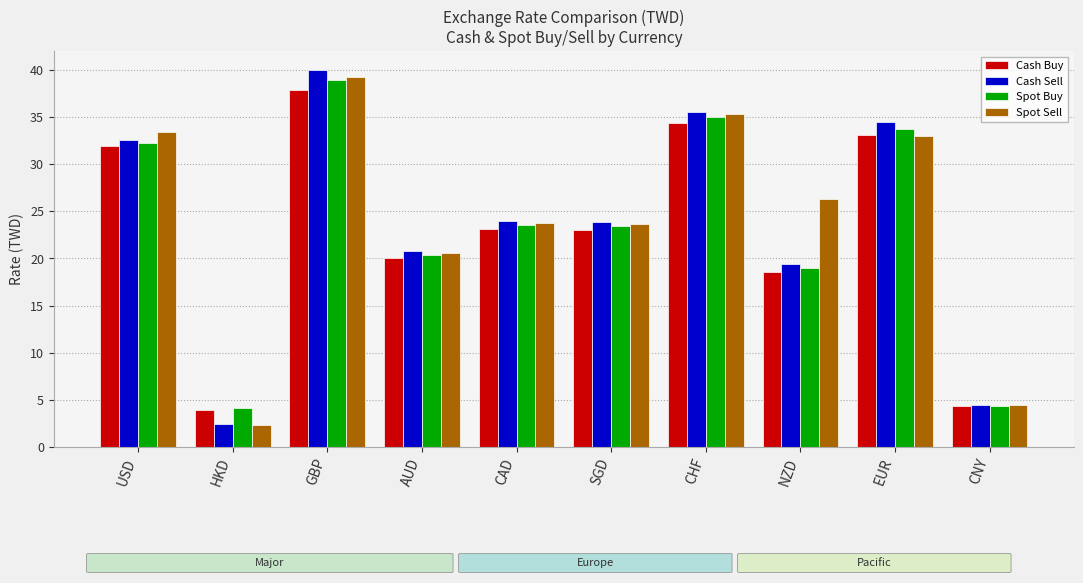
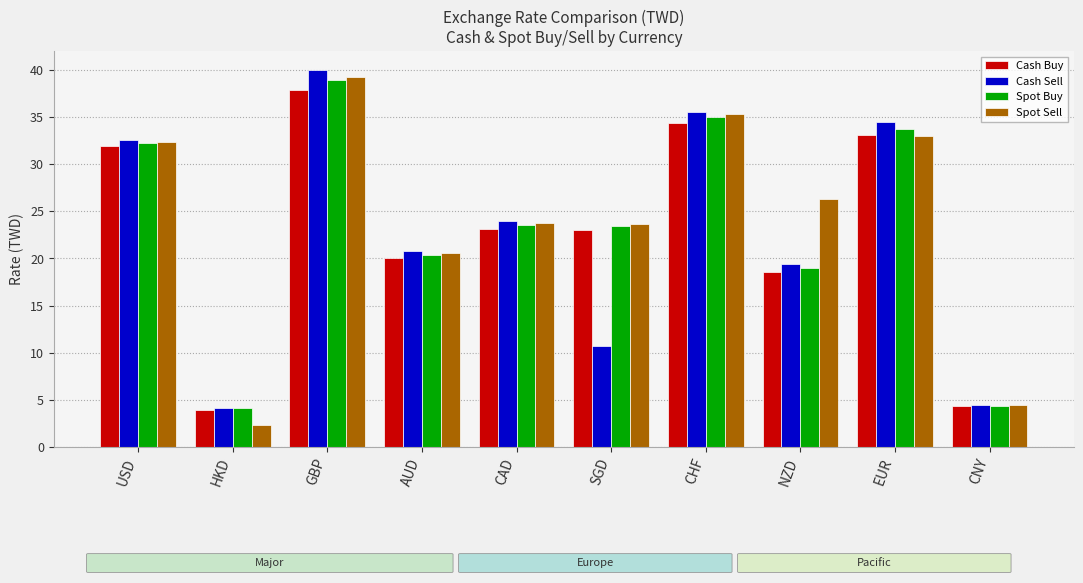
Spot Sell, USD: 33 -> 32
Cash Sell, HKD: 2 -> 4
Cash Sell, SGD: 24 -> 11
